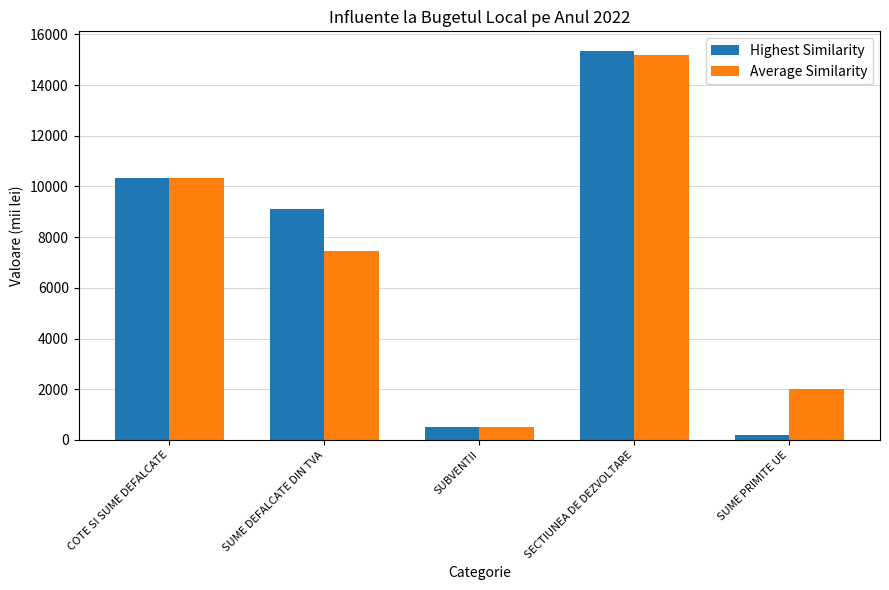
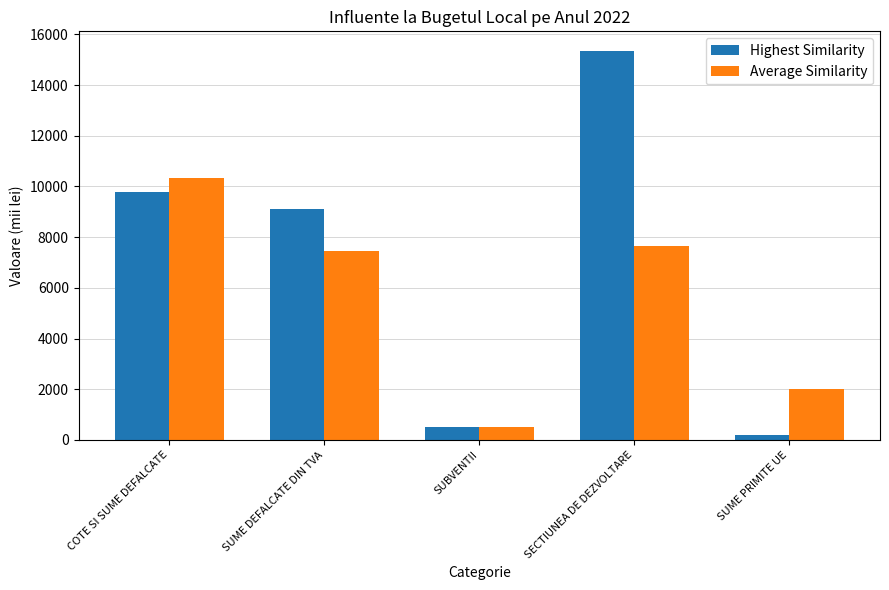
Highest Similarity, COTE SI SUME DEFALCATE: 10300 -> 9800
Average Similarity, SECTIUNEA DE DEZVOLTARE: 15200 -> 7700
